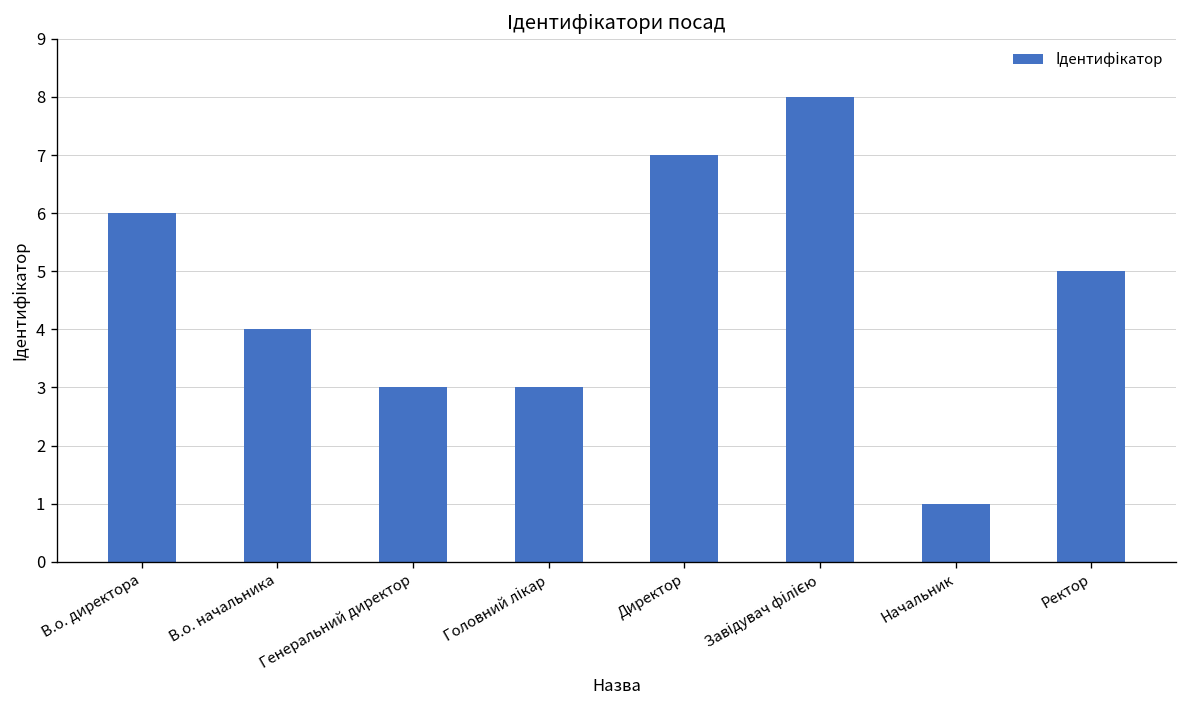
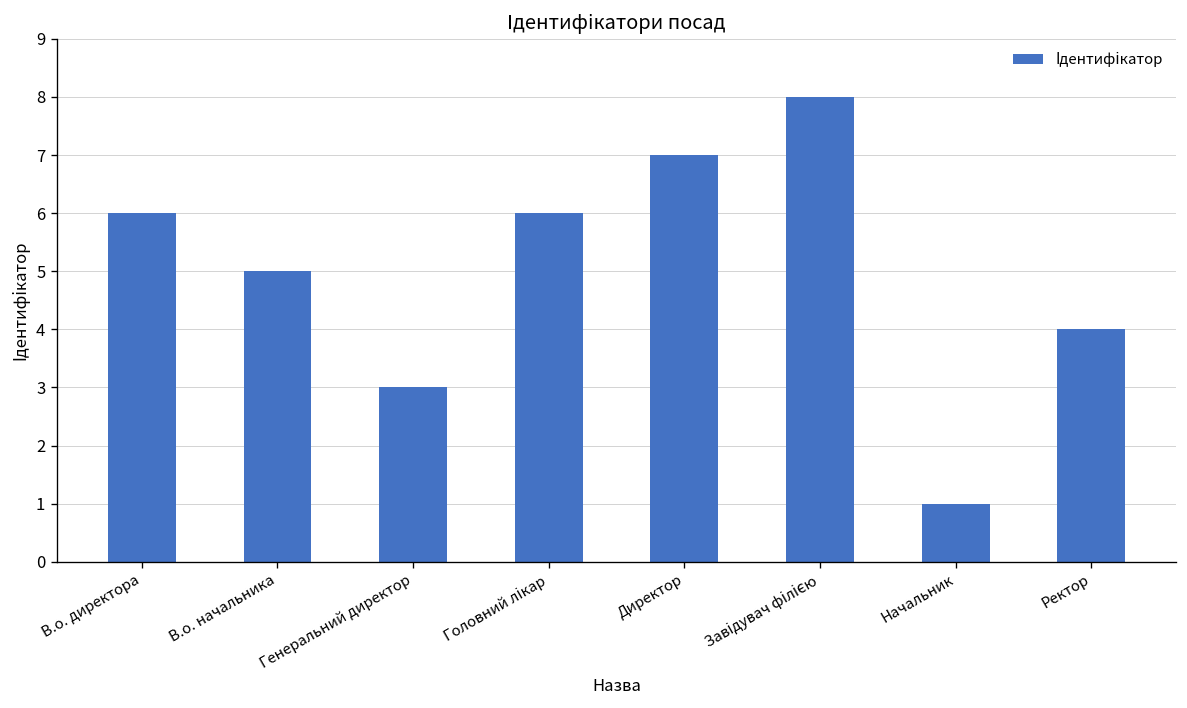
В.о. начальника: 4 -> 5
Головний лікар: 3 -> 6
Ректор: 5 -> 4
